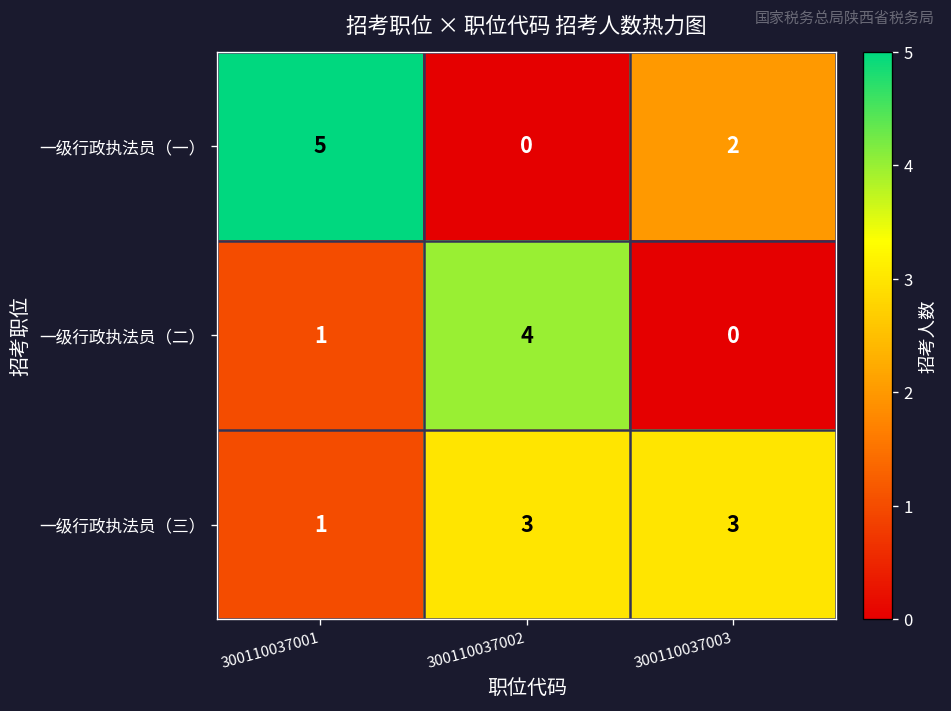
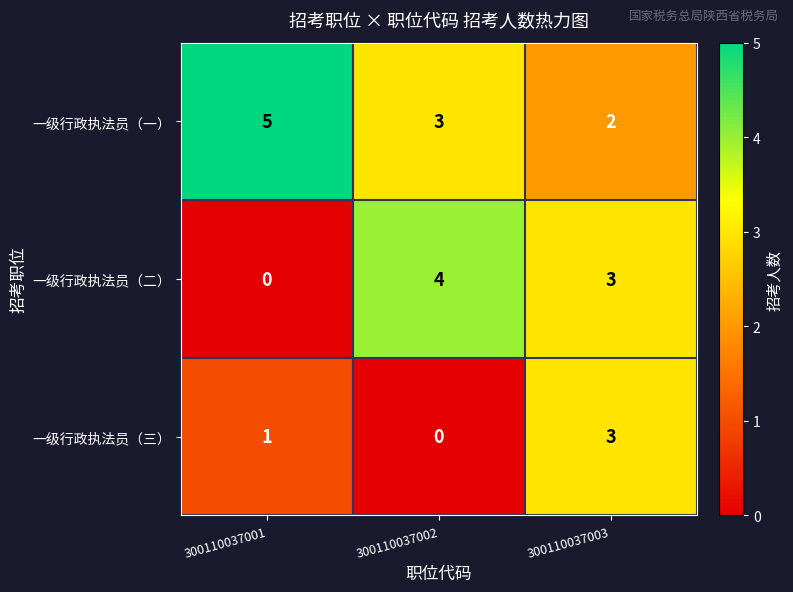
一级行政执法员（一）, 300110037002: 0 -> 3
一级行政执法员（二）, 300110037001: 1 -> 0
一级行政执法员（二）, 300110037003: 0 -> 3
一级行政执法员（三）, 300110037002: 3 -> 0
